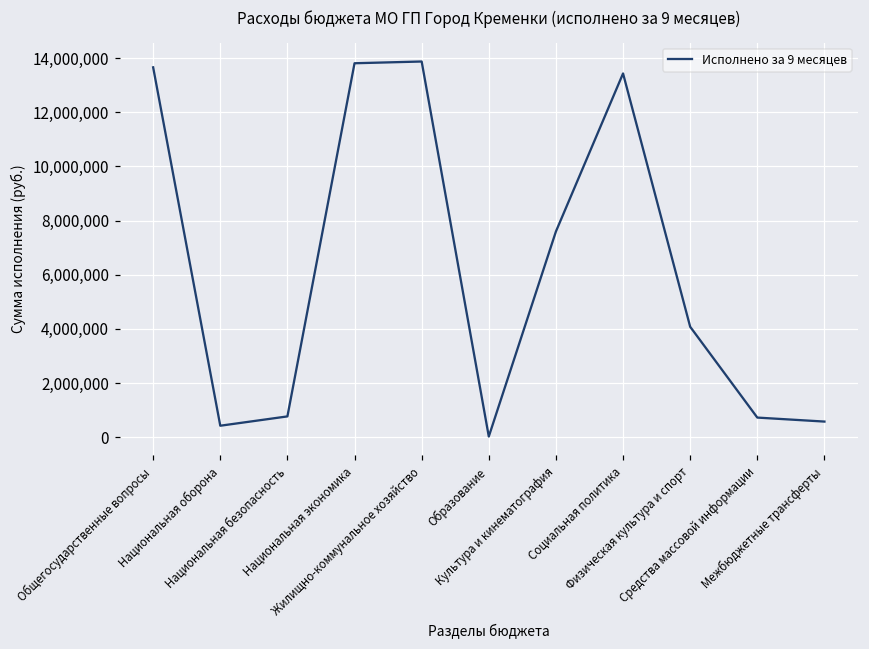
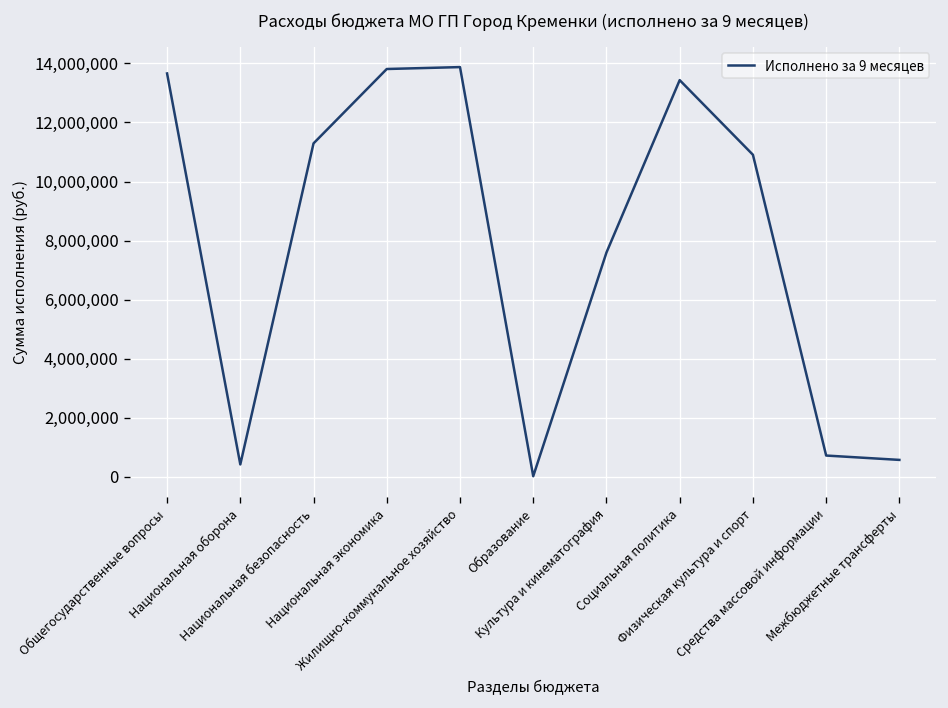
Национальная безопасность: 800,000 -> 11,300,000
Физическая культура и спорт: 4,100,000 -> 10,900,000
